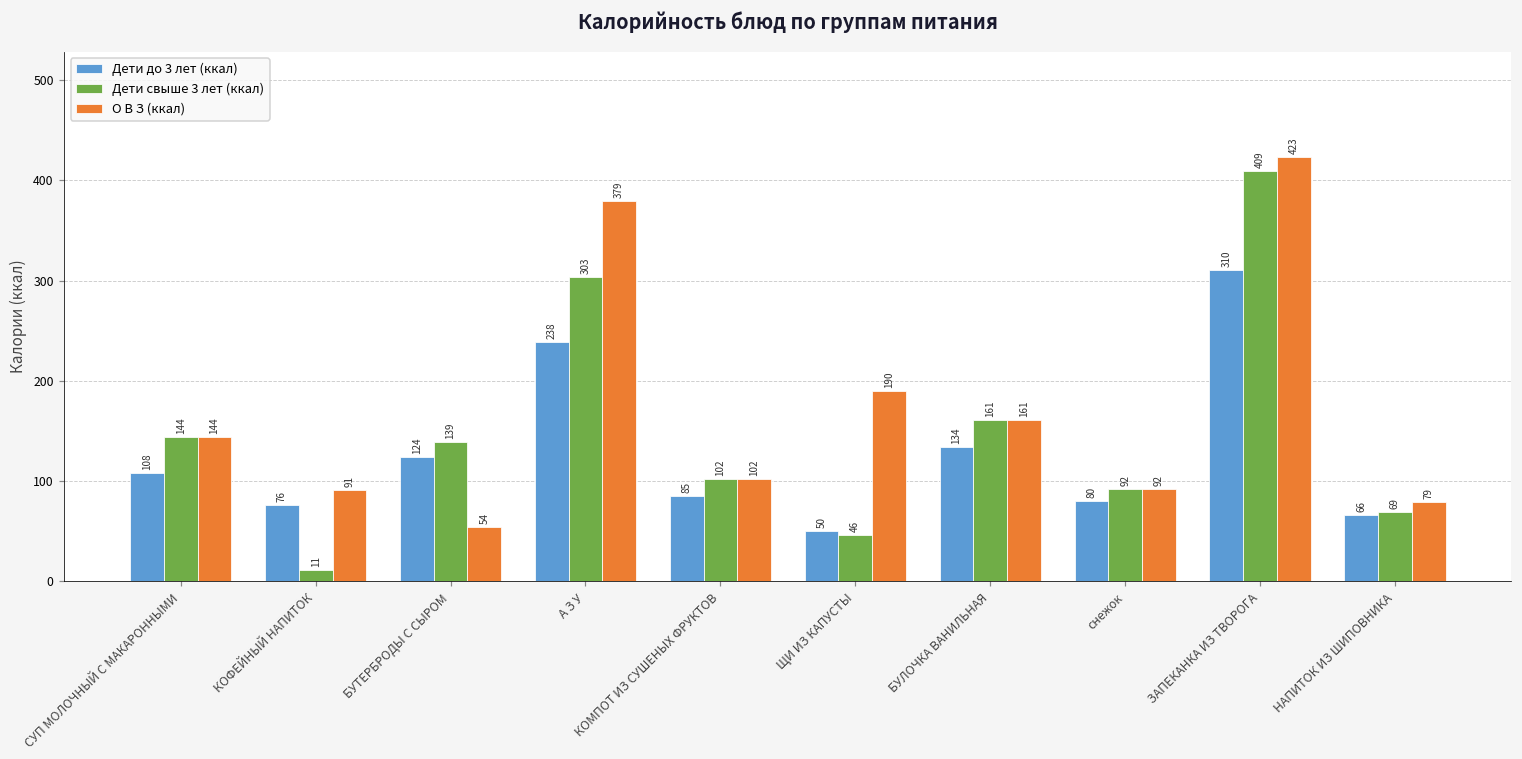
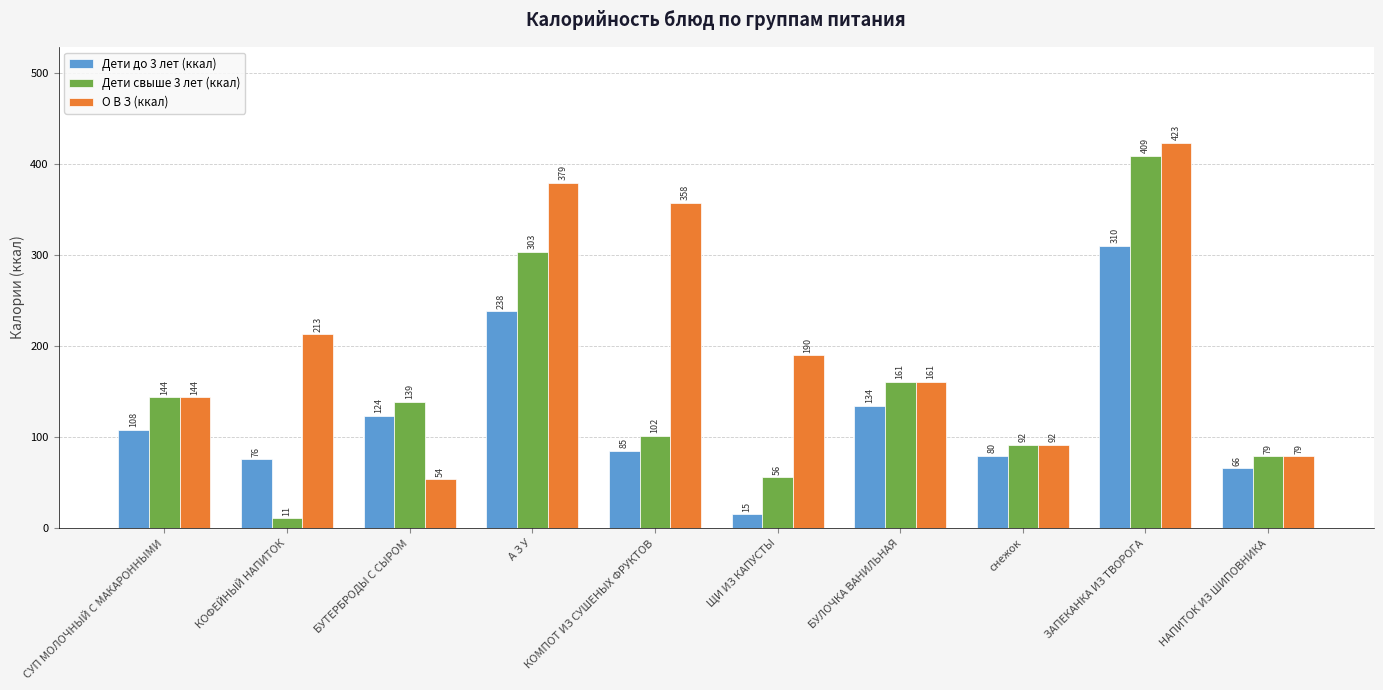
О В З (ккал), КОФЕЙНЫЙ НАПИТОК: 91 -> 213
О В З (ккал), КОМПОТ ИЗ СУШЕНЫХ ФРУКТОВ: 102 -> 358
Дети до 3 лет (ккал), ЩИ ИЗ КАПУСТЫ: 50 -> 15
Дети свыше 3 лет (ккал), ЩИ ИЗ КАПУСТЫ: 46 -> 56
Дети свыше 3 лет (ккал), НАПИТОК ИЗ ШИПОВНИКА: 69 -> 79
